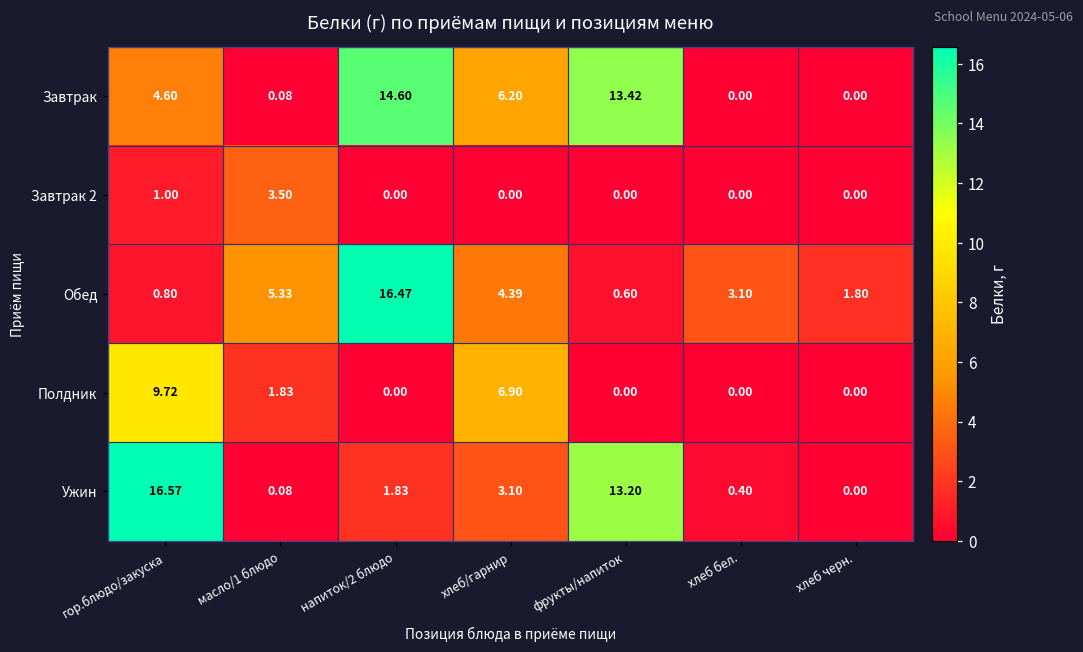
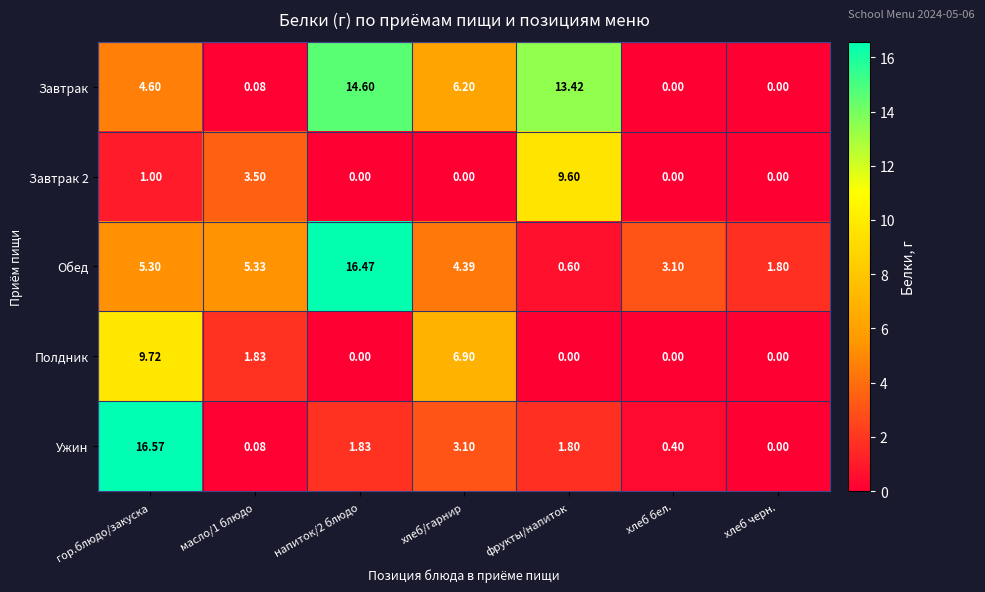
Завтрак 2, фрукты/напиток: 0.00 -> 9.60
Обед, гор.блюдо/закуска: 0.80 -> 5.30
Ужин, фрукты/напиток: 13.20 -> 1.80
